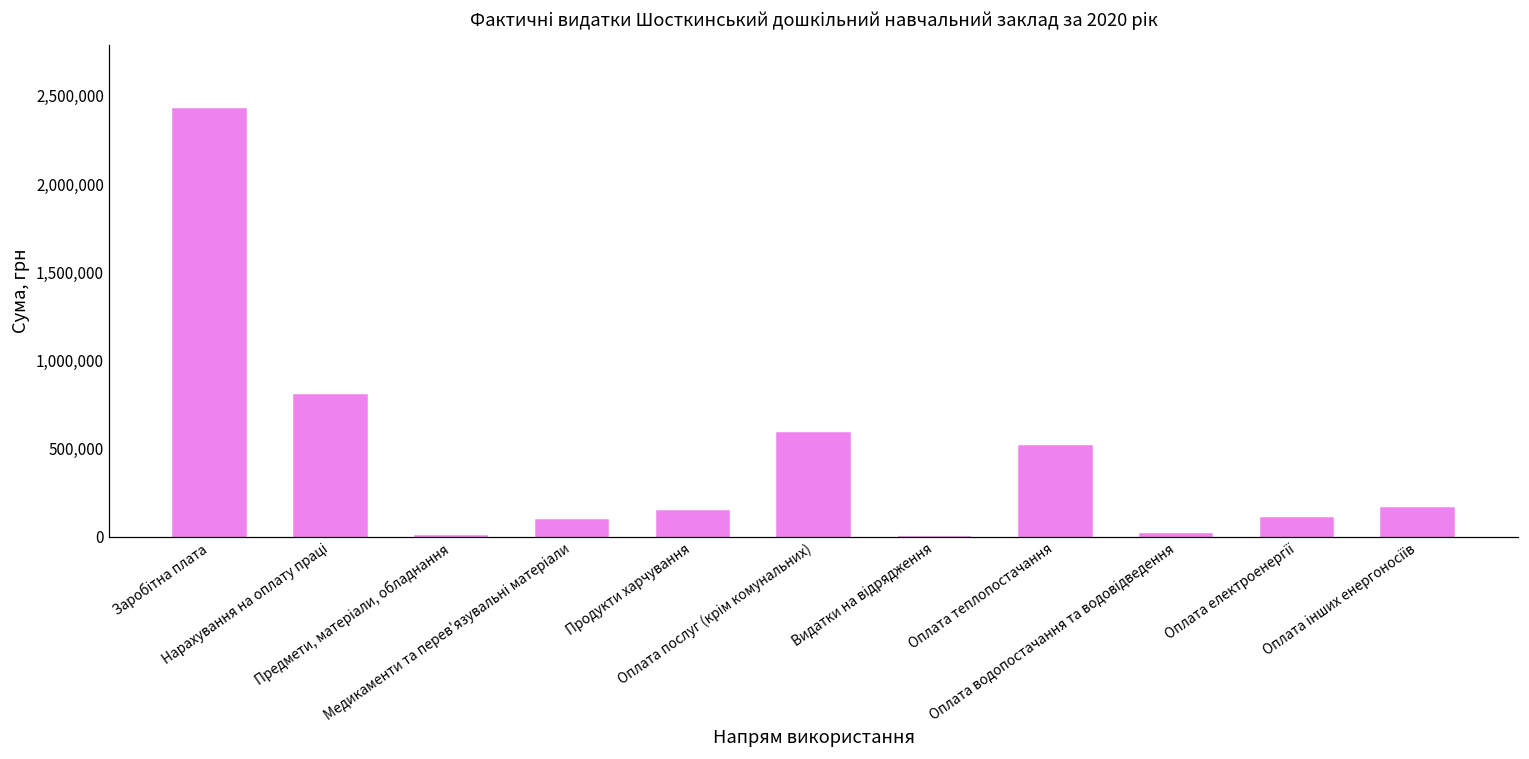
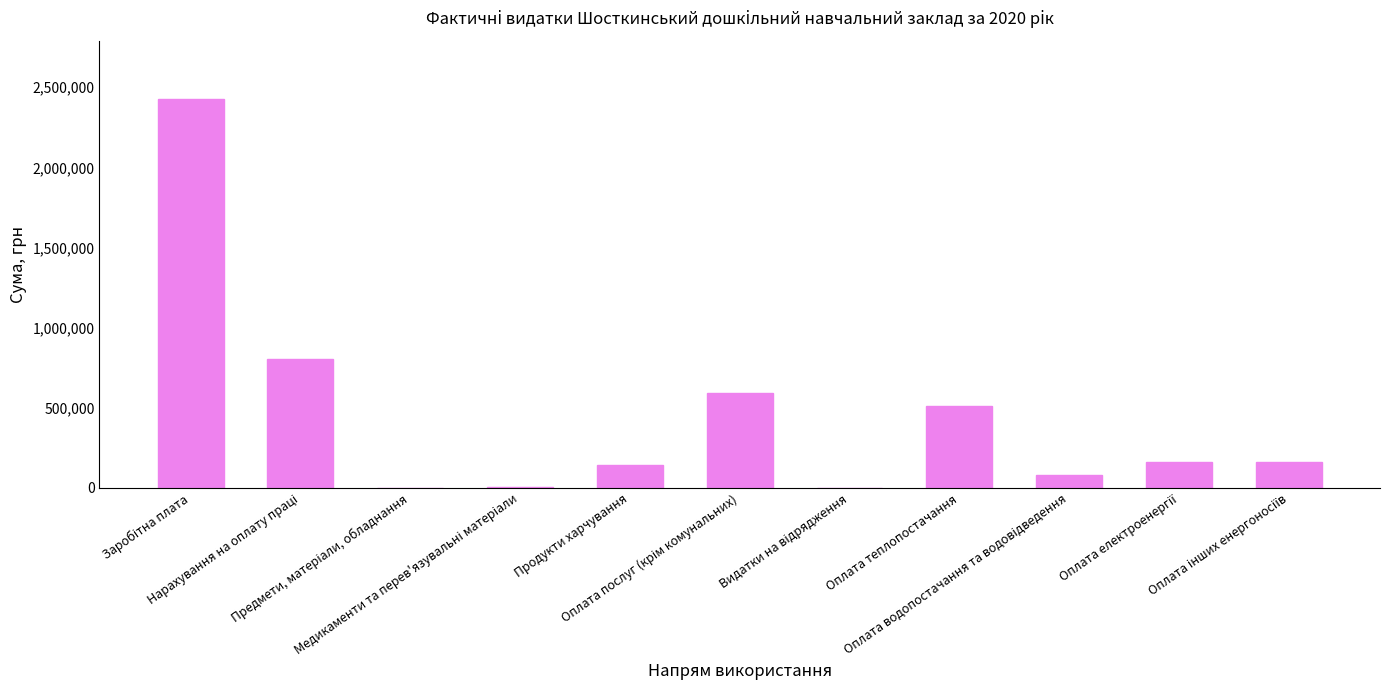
Медикаменти та перев'язувальні матеріали: 100,000 -> 10,000
Оплата водопостачання та водовідведення: 20,000 -> 80,000
Оплата електроенергії: 110,000 -> 160,000
